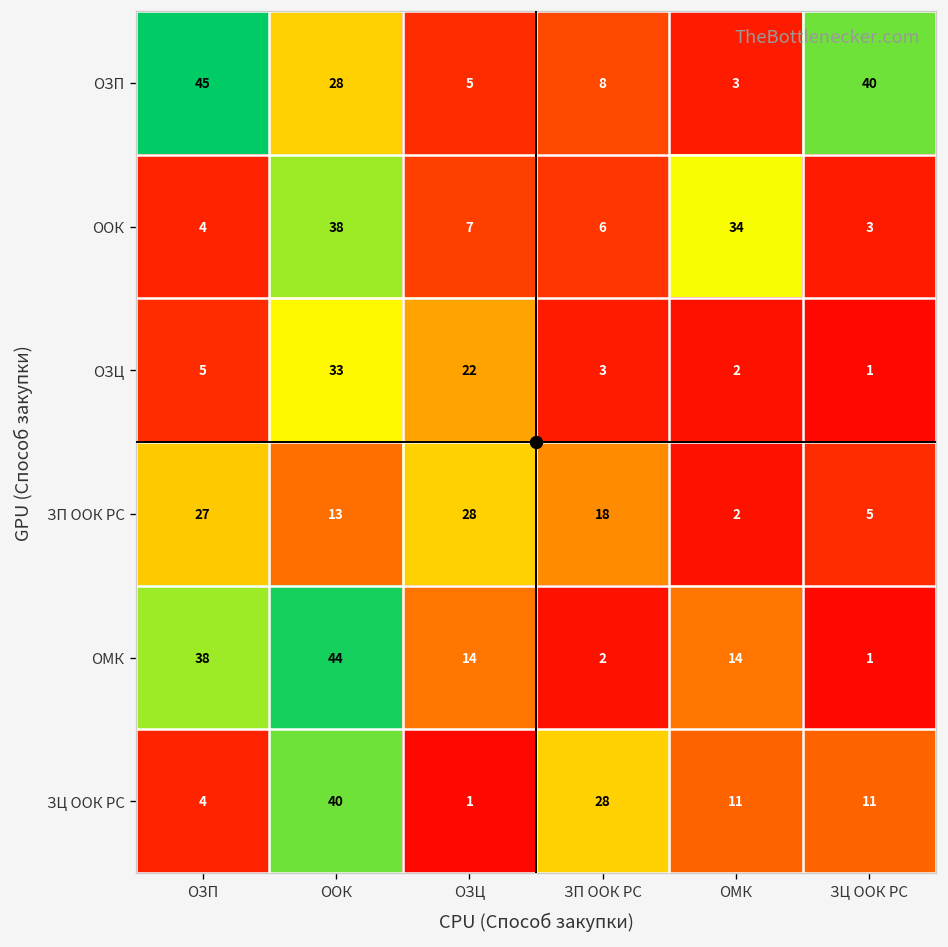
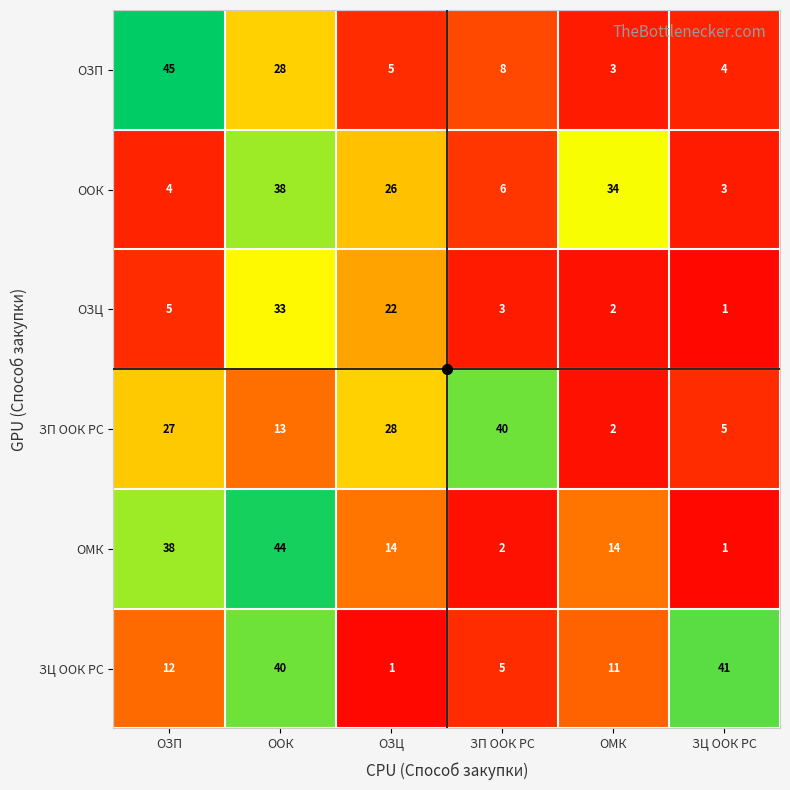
ОЗП, ЗЦ ООК РС: 40 -> 4
ООК, ОЗЦ: 7 -> 26
ЗП ООК РС, ЗП ООК РС: 18 -> 40
ЗЦ ООК РС, ОЗП: 4 -> 12
ЗЦ ООК РС, ЗП ООК РС: 28 -> 5
ЗЦ ООК РС, ЗЦ ООК РС: 11 -> 41
